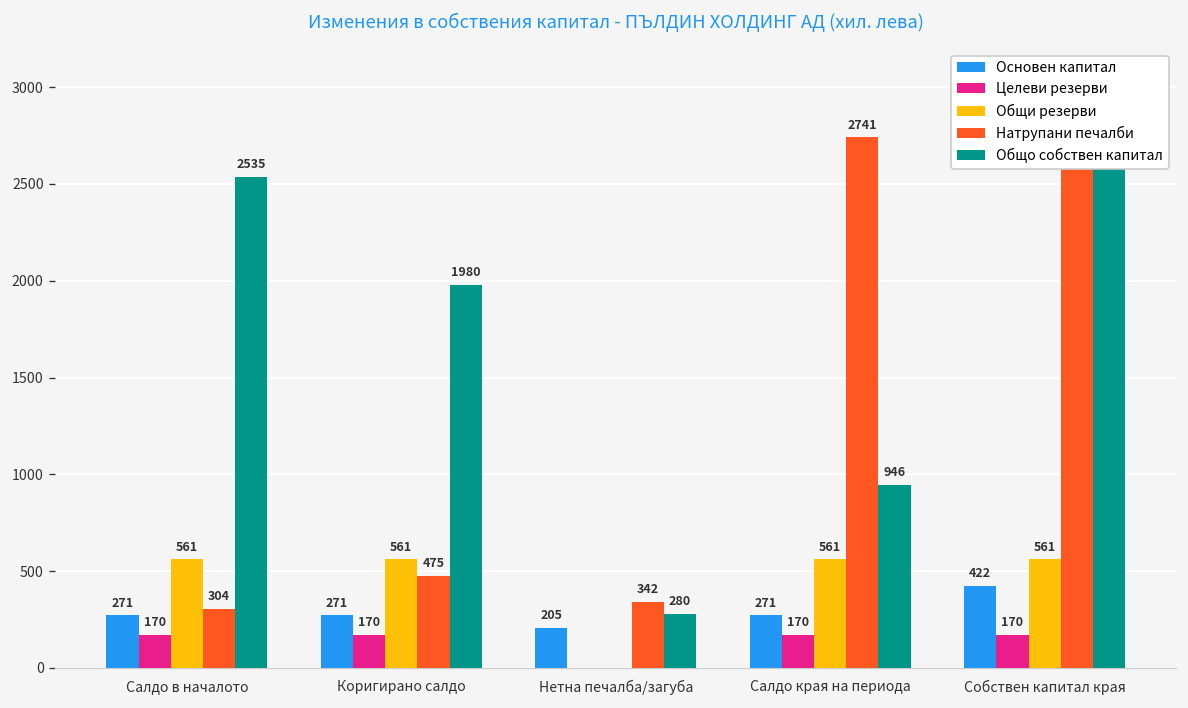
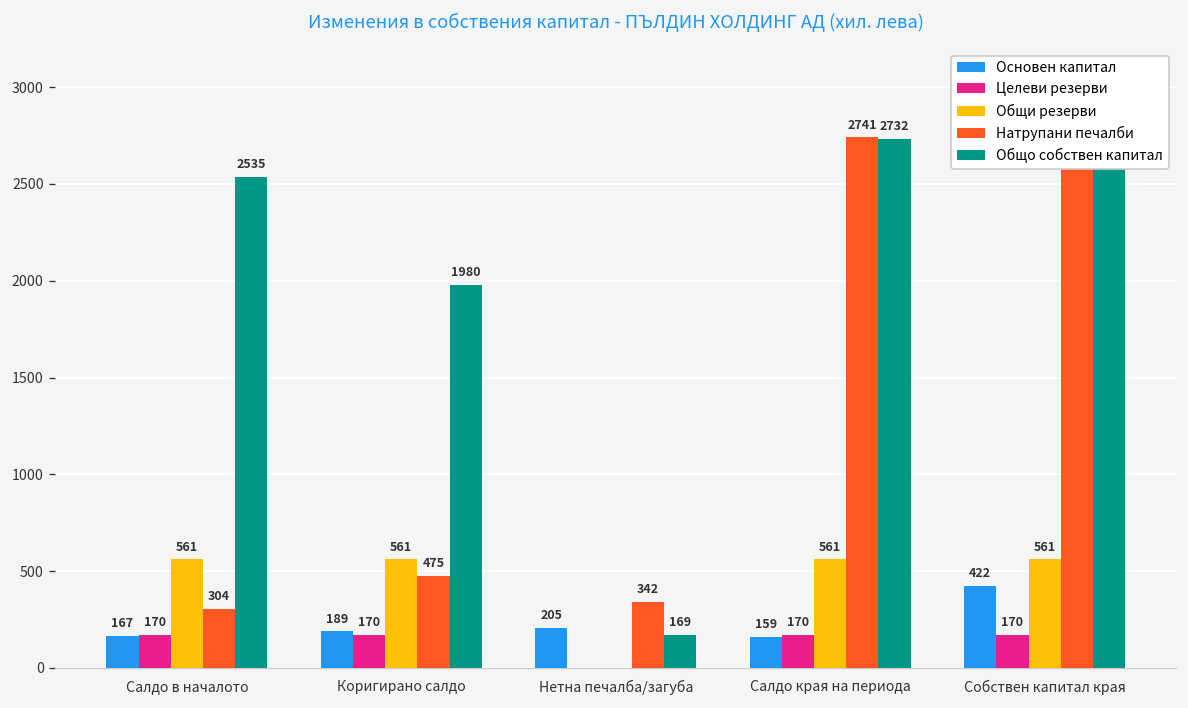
Основен капитал, Салдо в началото: 271 -> 167
Основен капитал, Коригирано салдо: 271 -> 189
Общо собствен капитал, Нетна печалба/загуба: 280 -> 169
Основен капитал, Салдо края на периода: 271 -> 159
Общо собствен капитал, Салдо края на периода: 946 -> 2732
